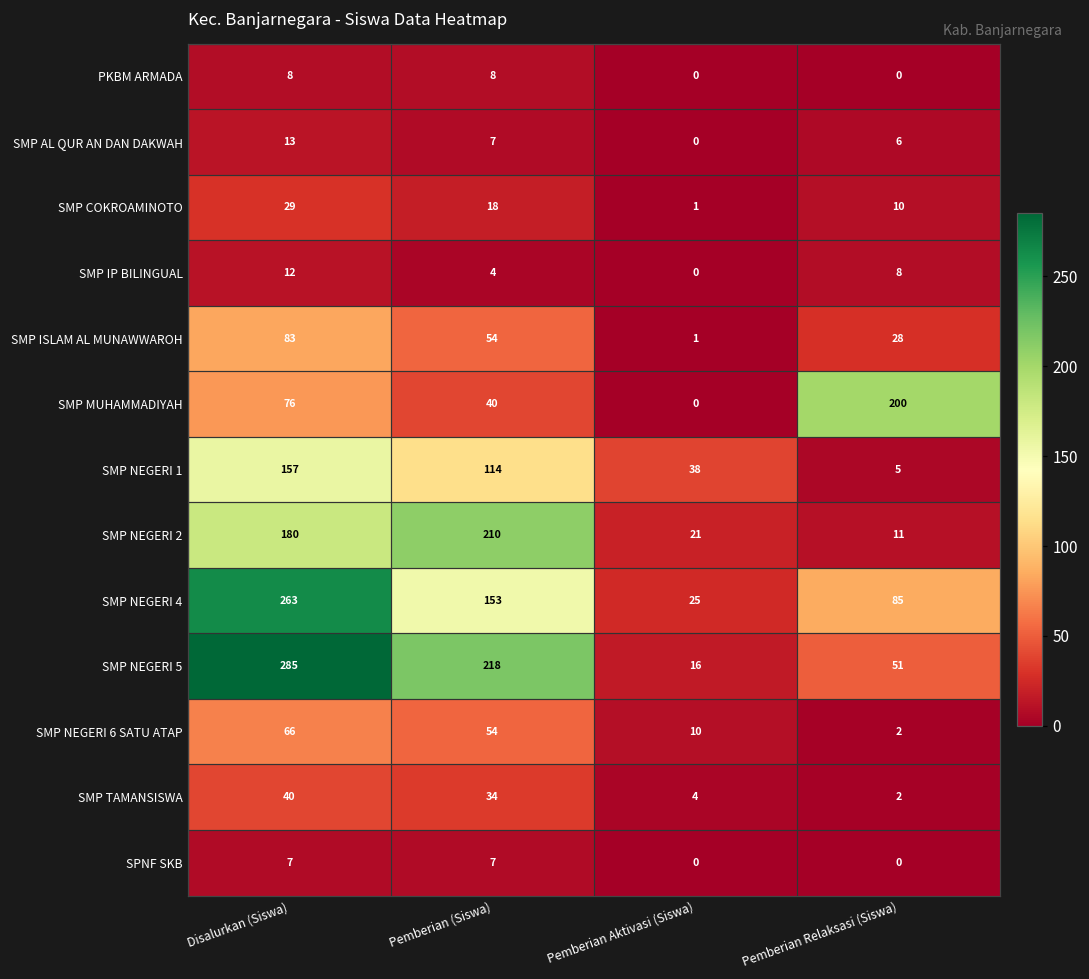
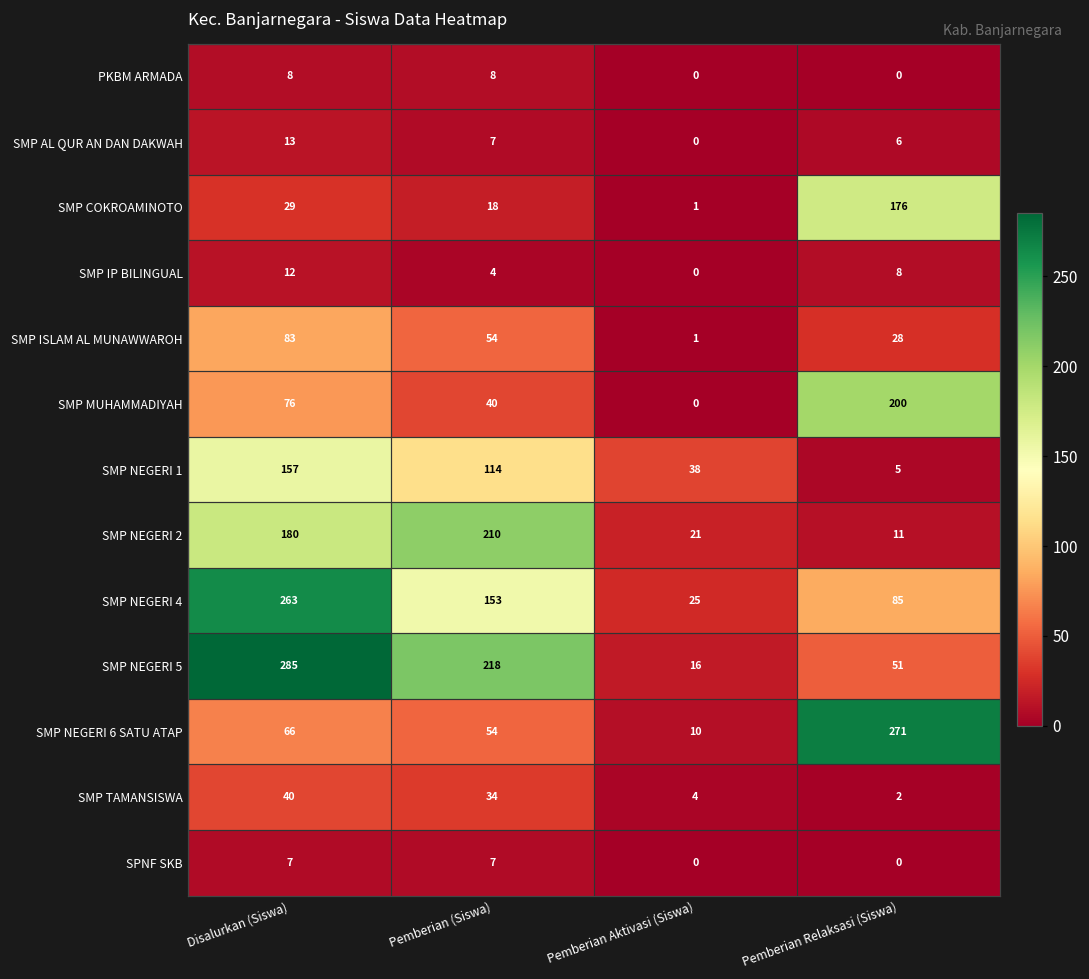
SMP COKROAMINOTO, Pemberian Relaksasi (Siswa): 10 -> 176
SMP NEGERI 6 SATU ATAP, Pemberian Relaksasi (Siswa): 2 -> 271
